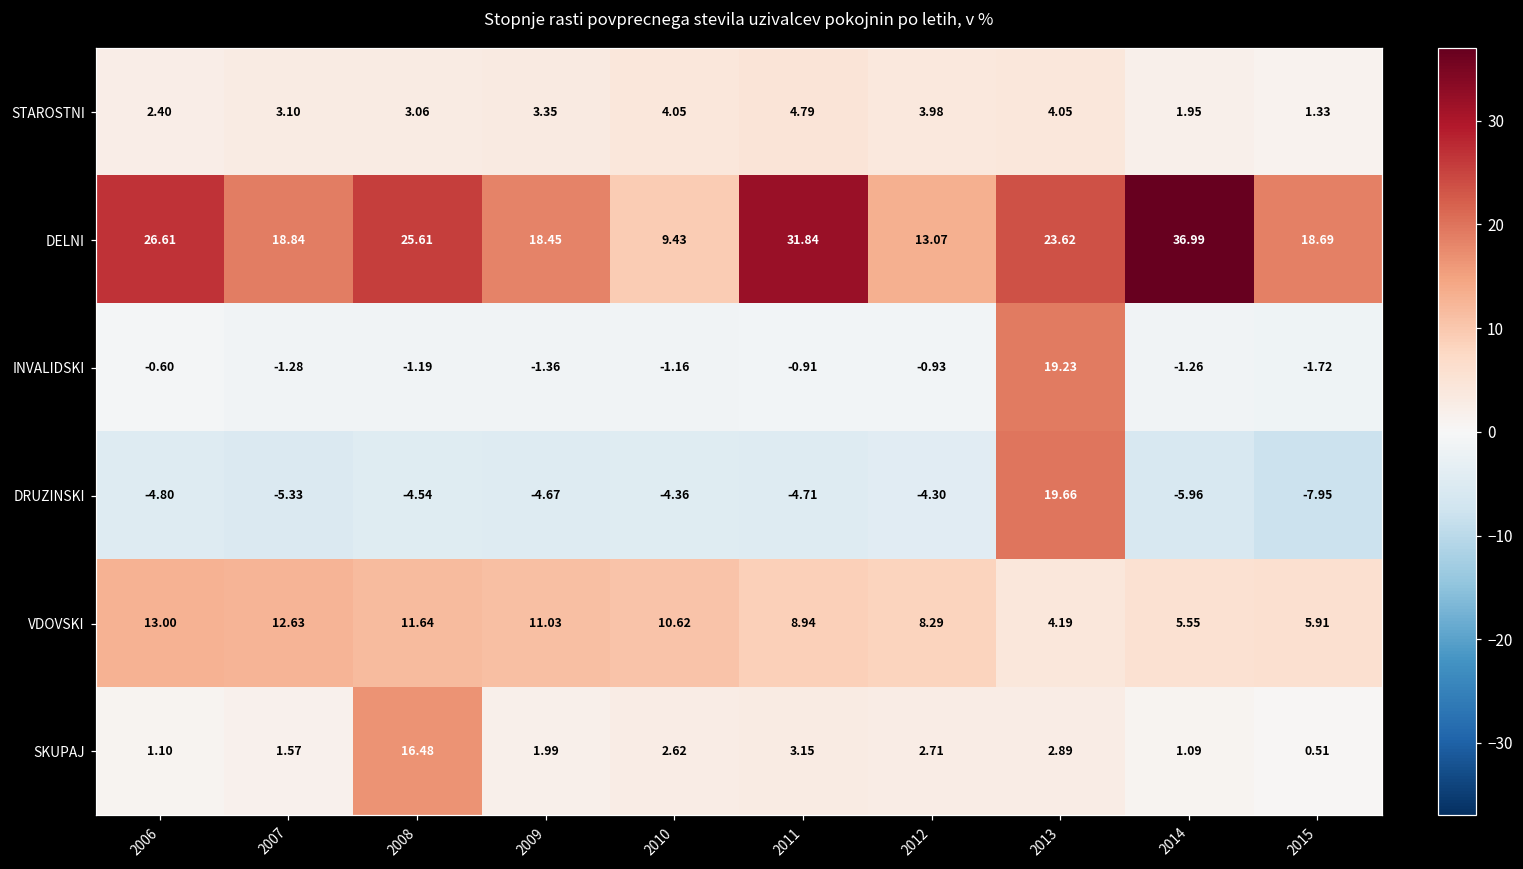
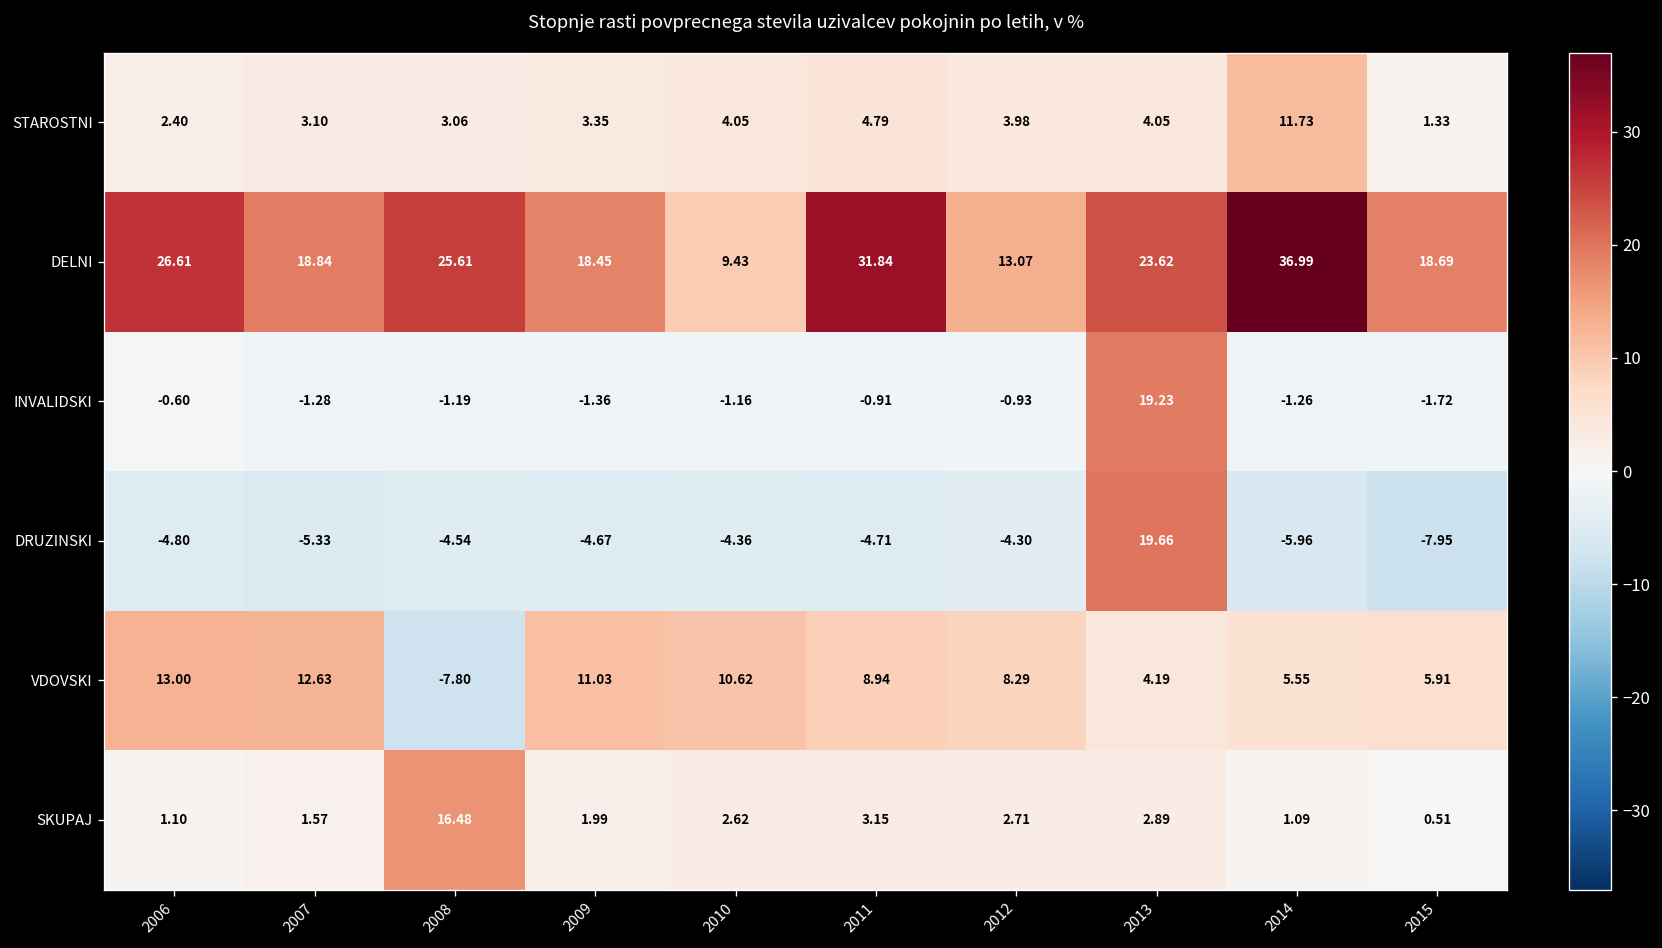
STAROSTNI, 2014: 1.95 -> 11.73
VDOVSKI, 2008: 11.64 -> -7.80
